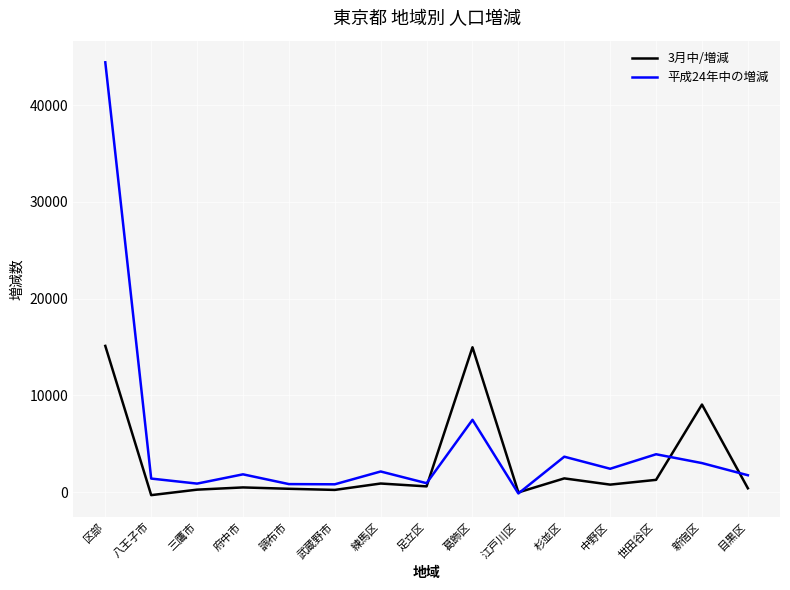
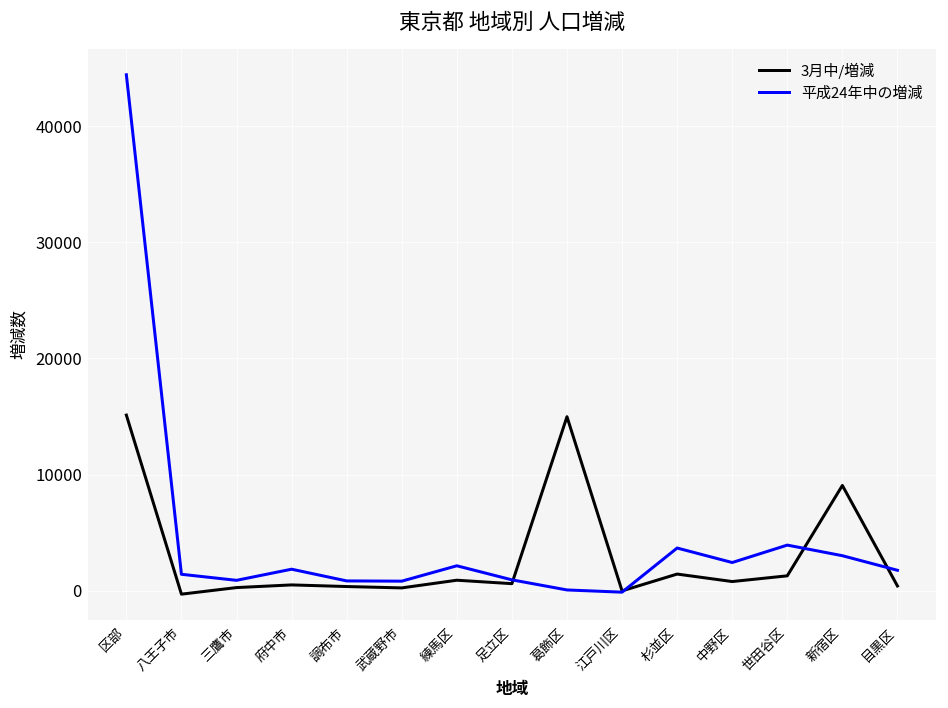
平成24年中の増減, 葛飾区: 7000 -> 0
